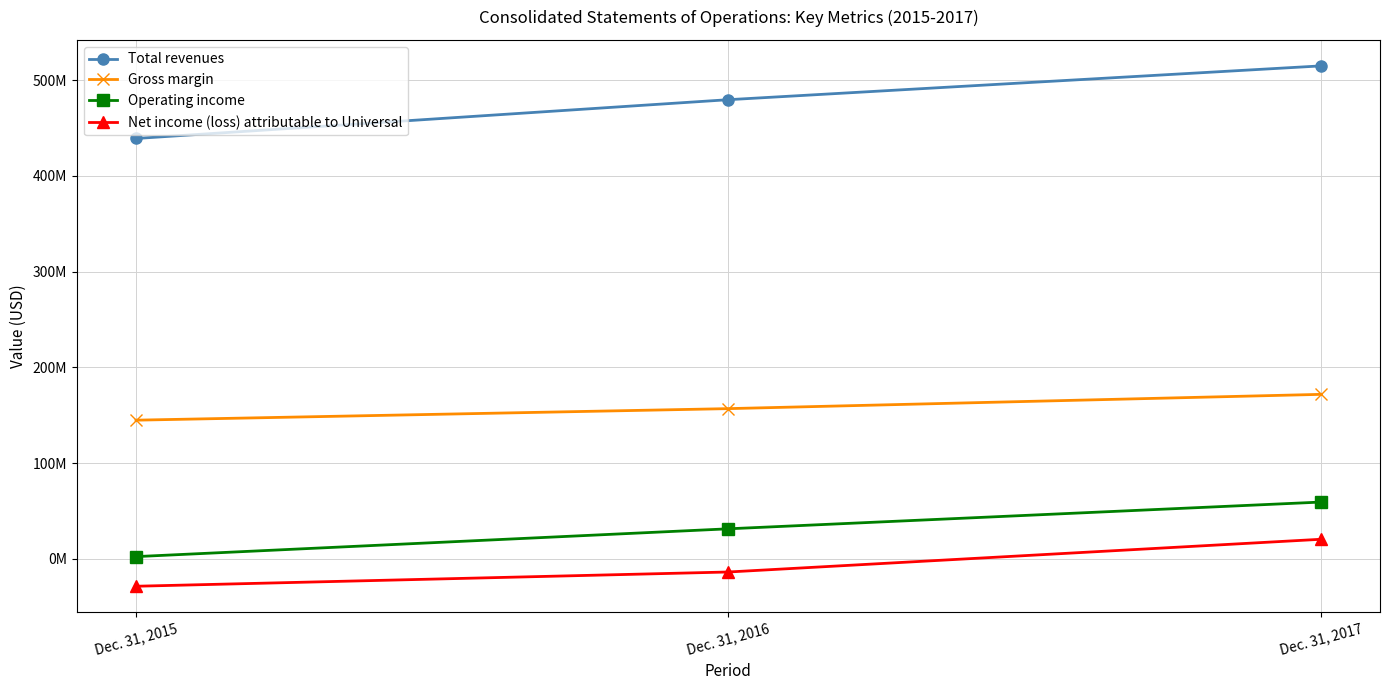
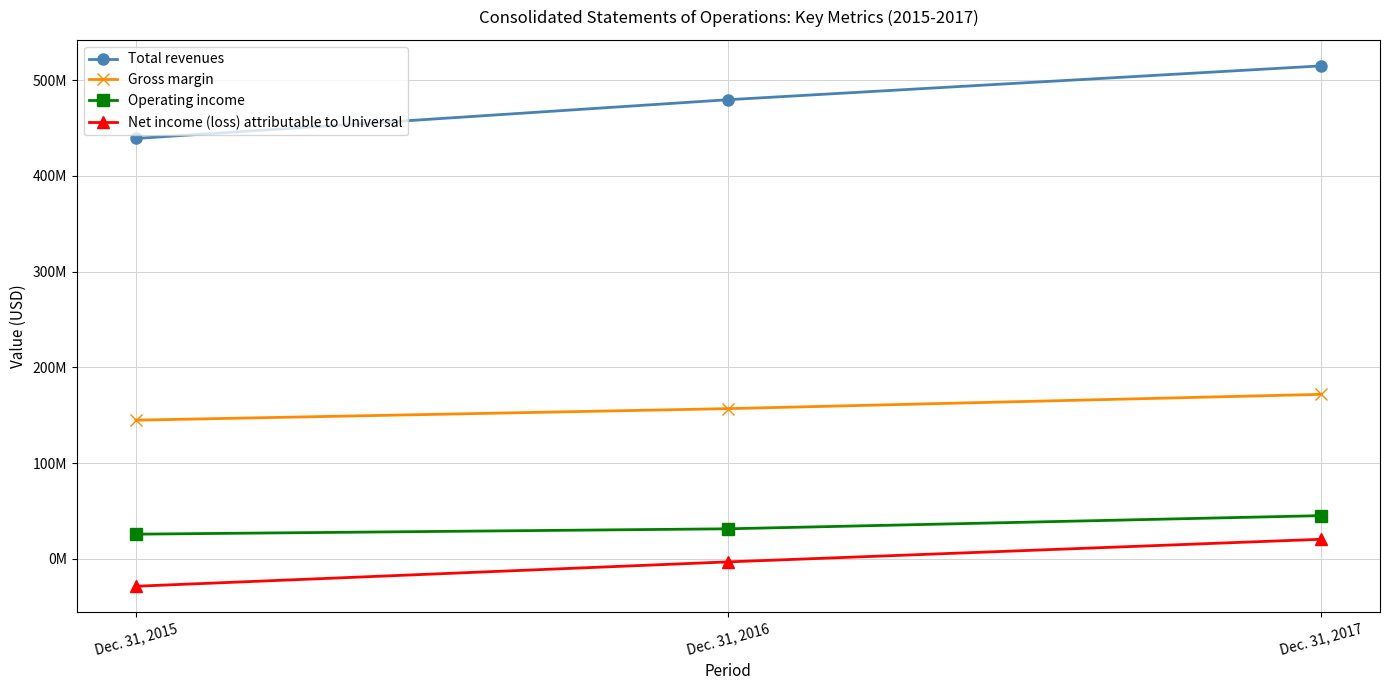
Operating income, Dec. 31, 2015: 0 -> 30000000
Net income (loss) attributable to Universal, Dec. 31, 2016: -10000000 -> 0
Operating income, Dec. 31, 2017: 60000000 -> 50000000
